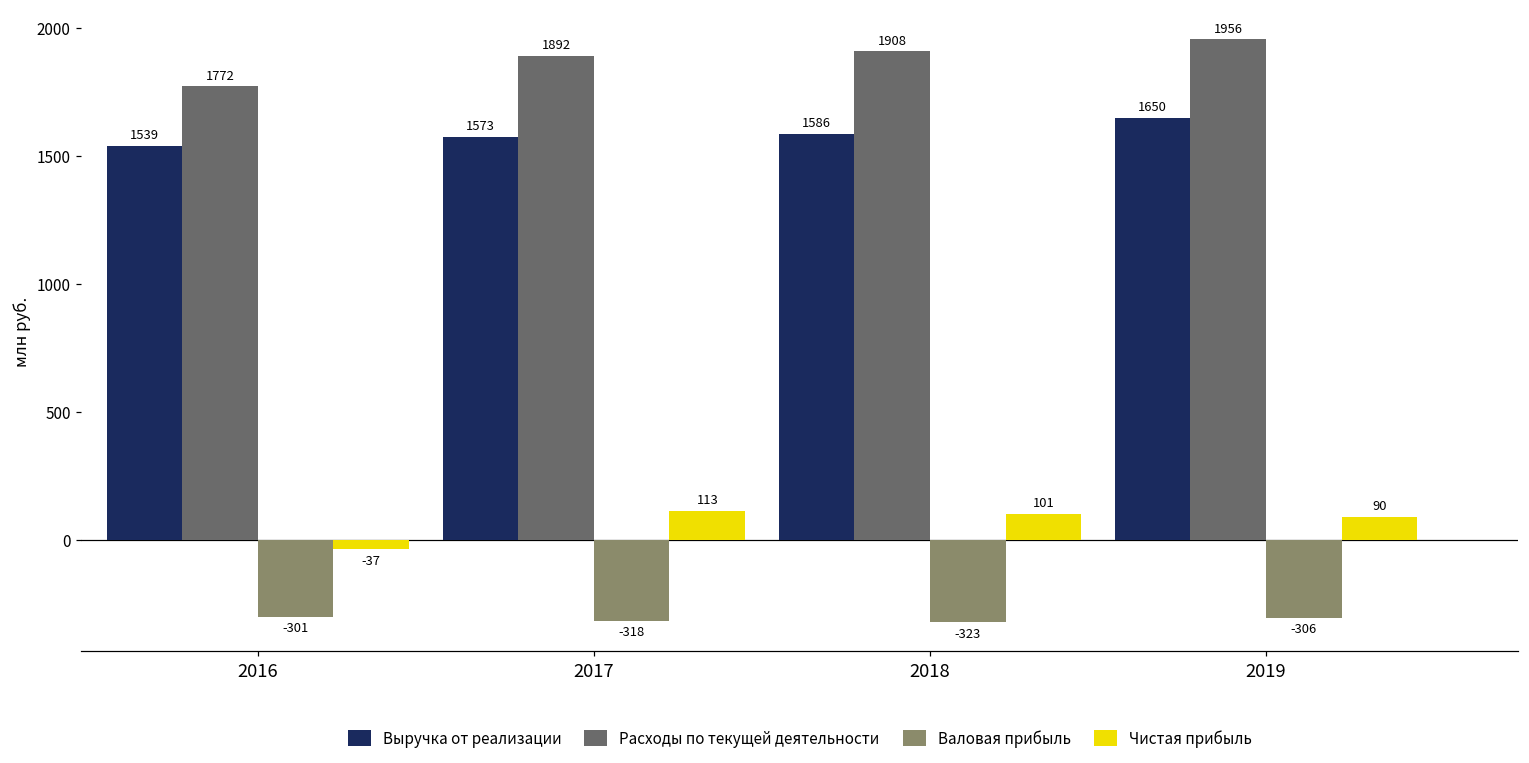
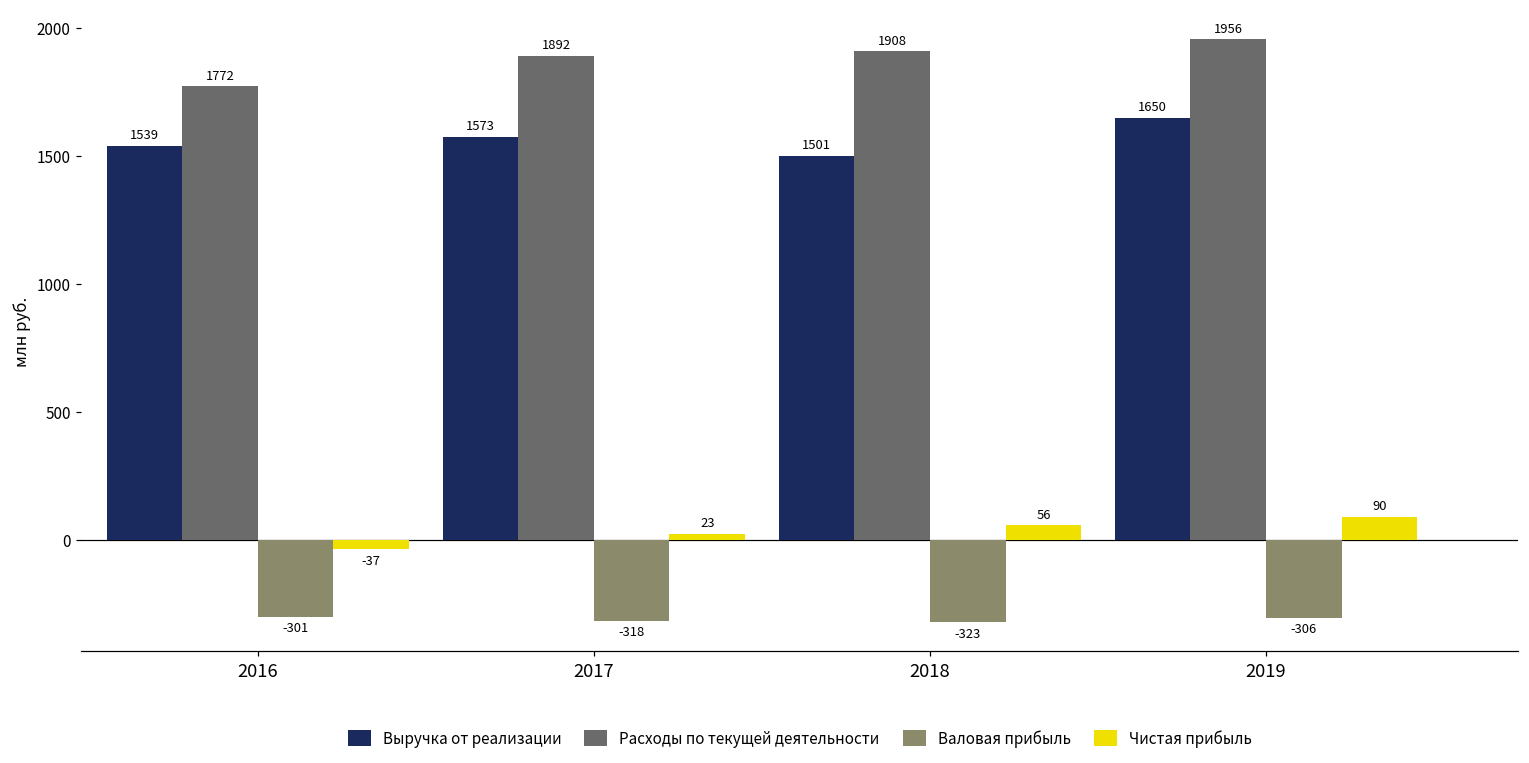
Чистая прибыль, 2017: 113 -> 23
Выручка от реализации, 2018: 1586 -> 1501
Чистая прибыль, 2018: 101 -> 56
